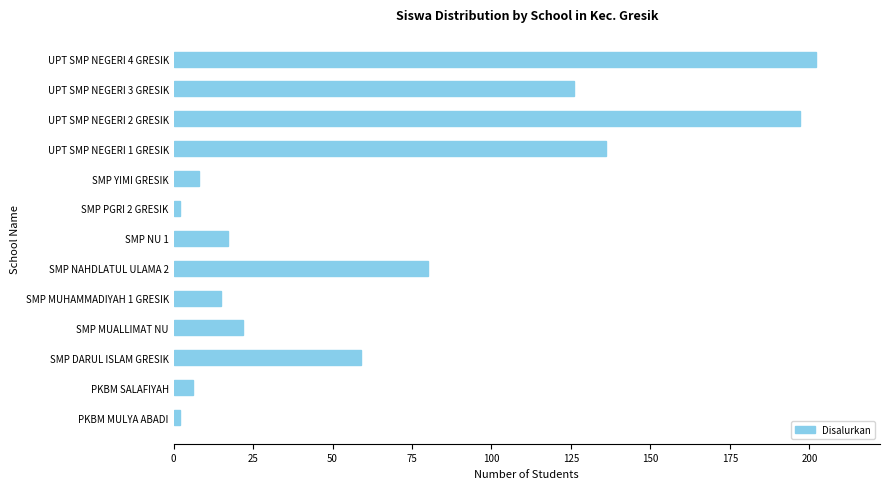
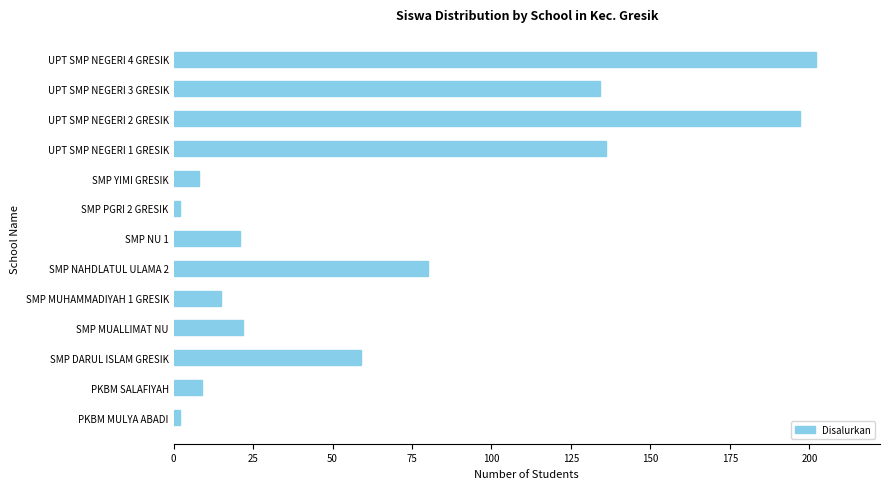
UPT SMP NEGERI 3 GRESIK: 126 -> 134
SMP NU 1: 17 -> 21
PKBM SALAFIYAH: 6 -> 9
